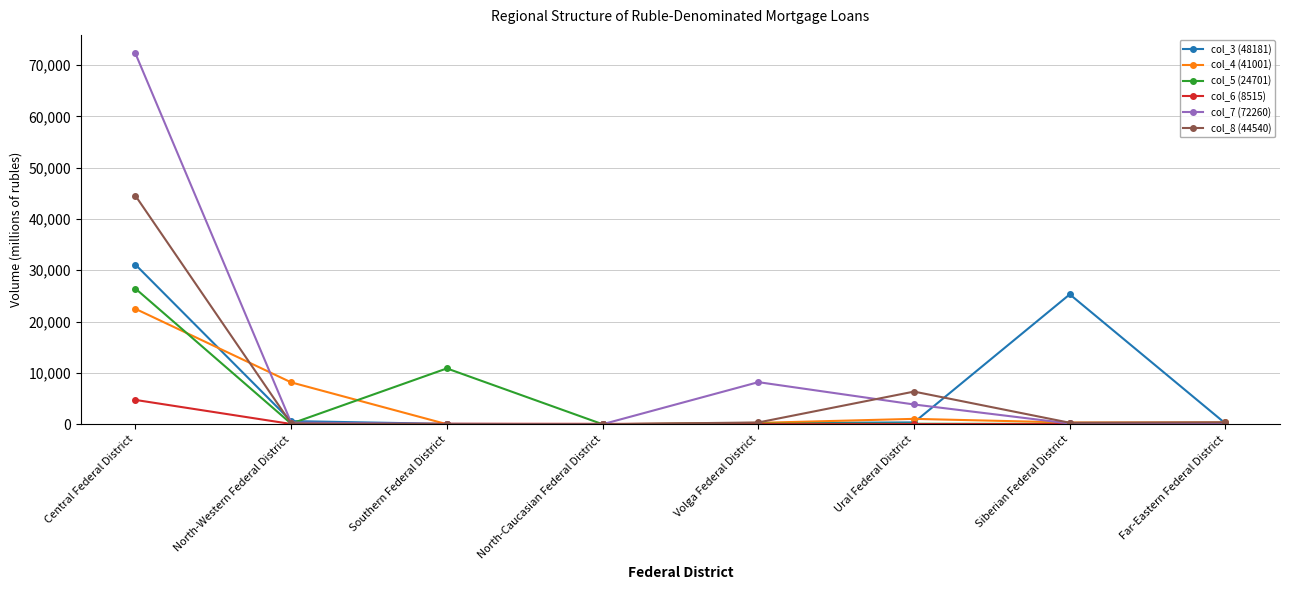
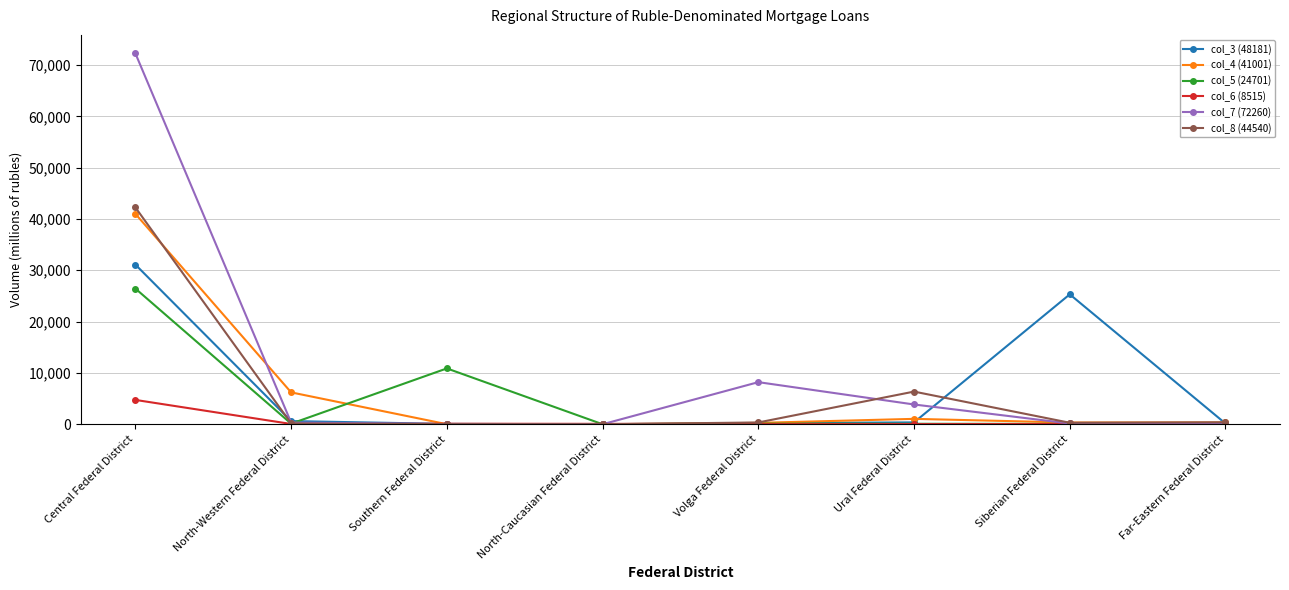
col_4 (41001), Central Federal District: 22,000 -> 41,000
col_8 (44540), Central Federal District: 45,000 -> 42,000
col_4 (41001), North-Western Federal District: 8,000 -> 6,000
